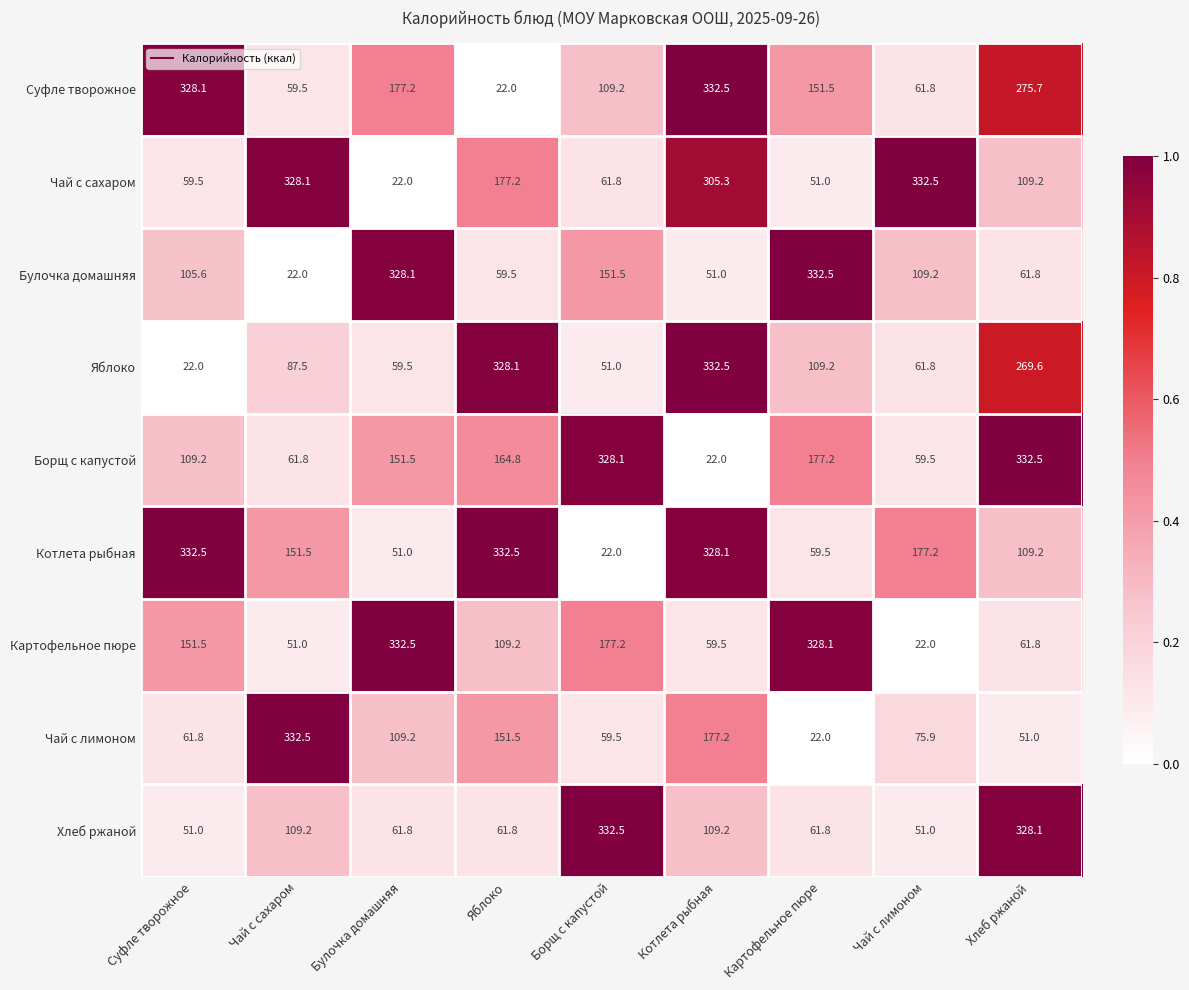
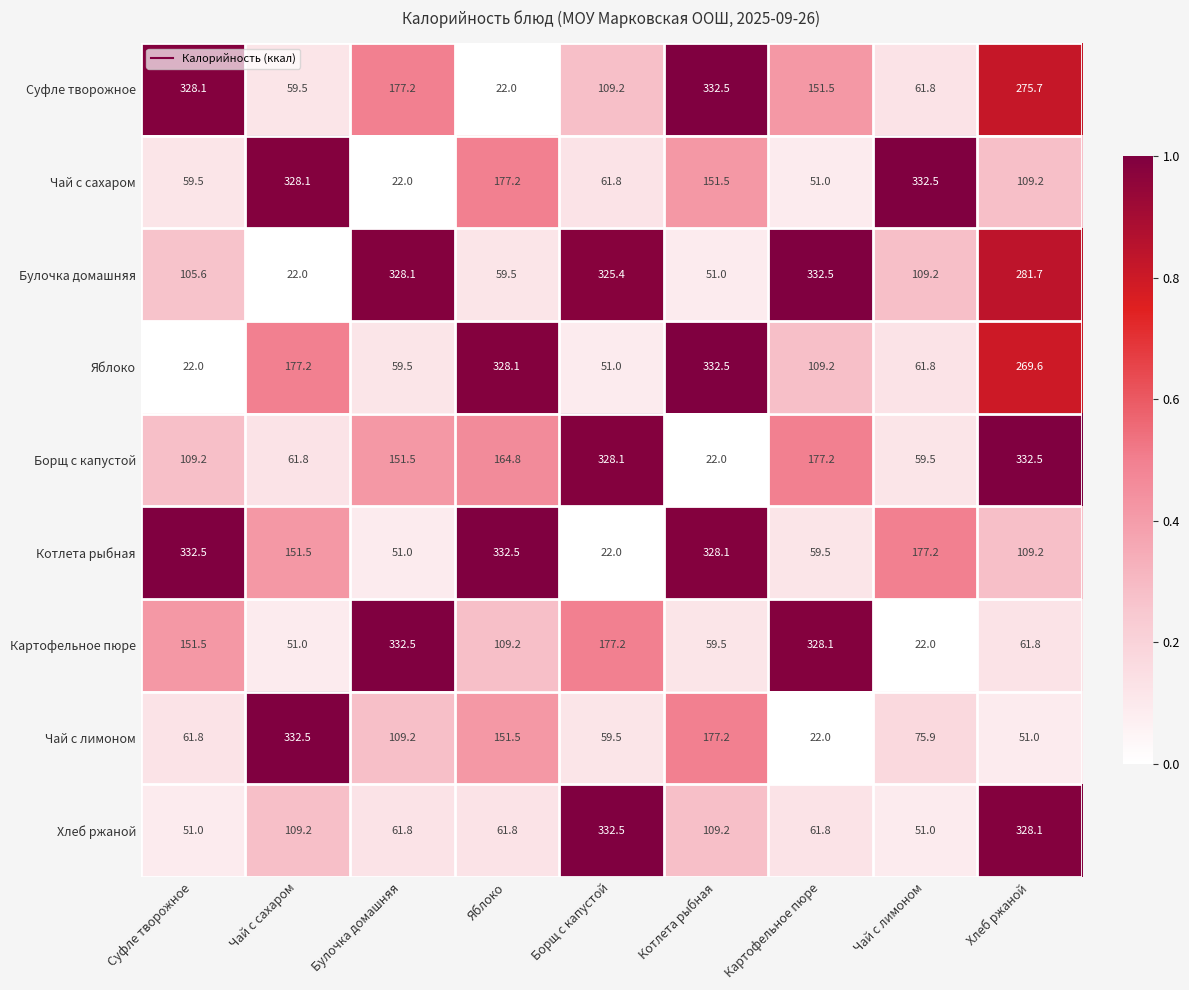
Чай с сахаром, Котлета рыбная: 305.3 -> 151.5
Булочка домашняя, Борщ с капустой: 151.5 -> 325.4
Булочка домашняя, Хлеб ржаной: 61.8 -> 281.7
Яблоко, Чай с сахаром: 87.5 -> 177.2
